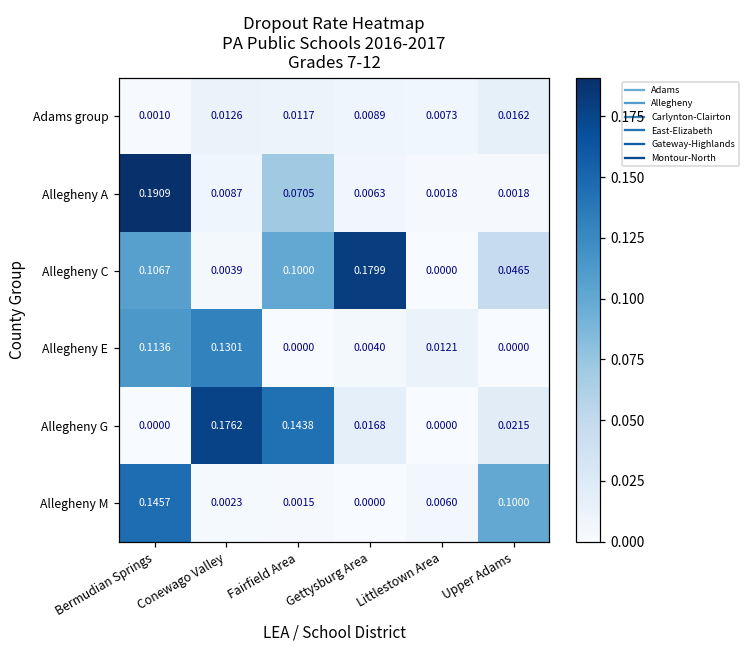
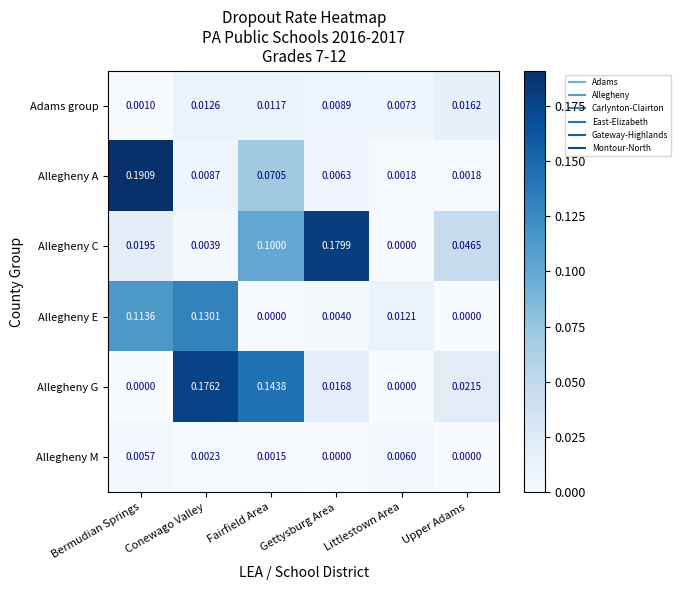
Allegheny C, Bermudian Springs: 0.1067 -> 0.0195
Allegheny M, Bermudian Springs: 0.1457 -> 0.0057
Allegheny M, Upper Adams: 0.1000 -> 0.0000
